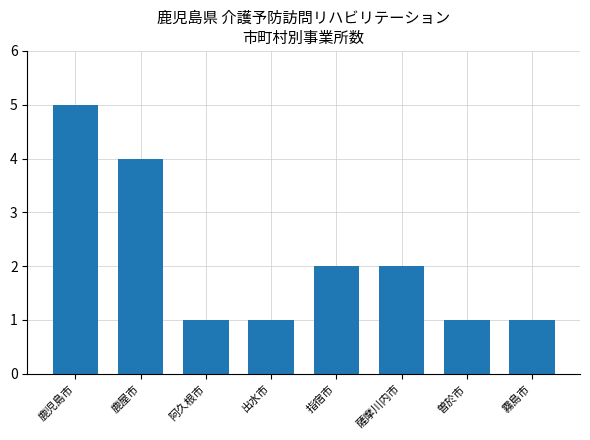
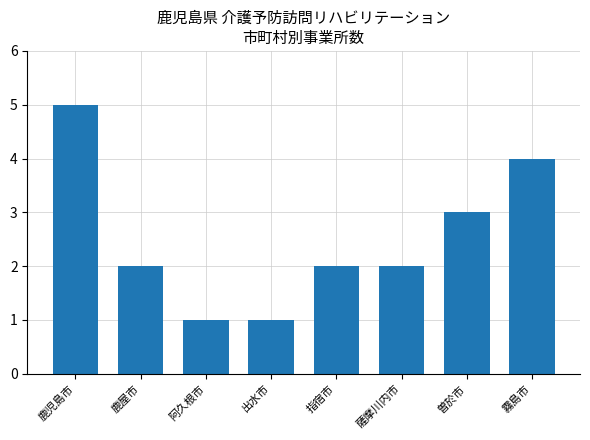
鹿屋市: 4 -> 2
曽於市: 1 -> 3
霧島市: 1 -> 4
